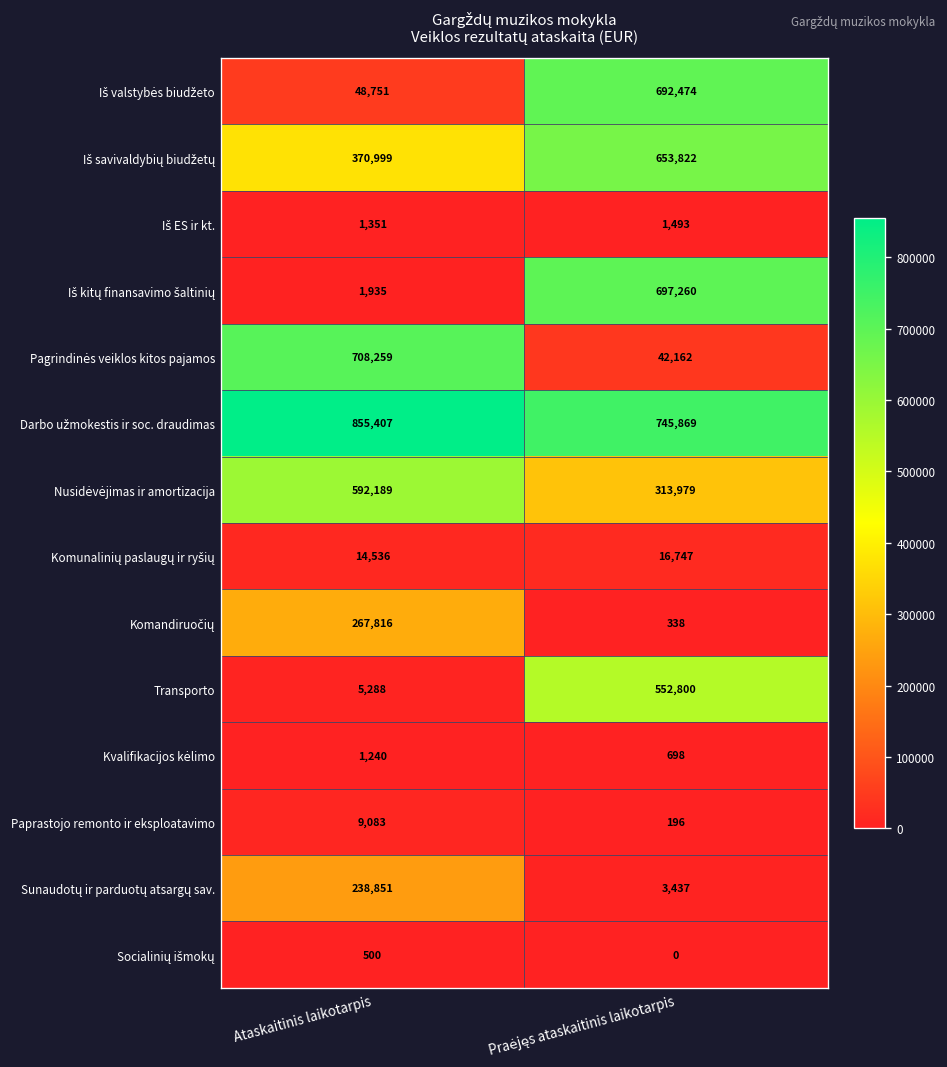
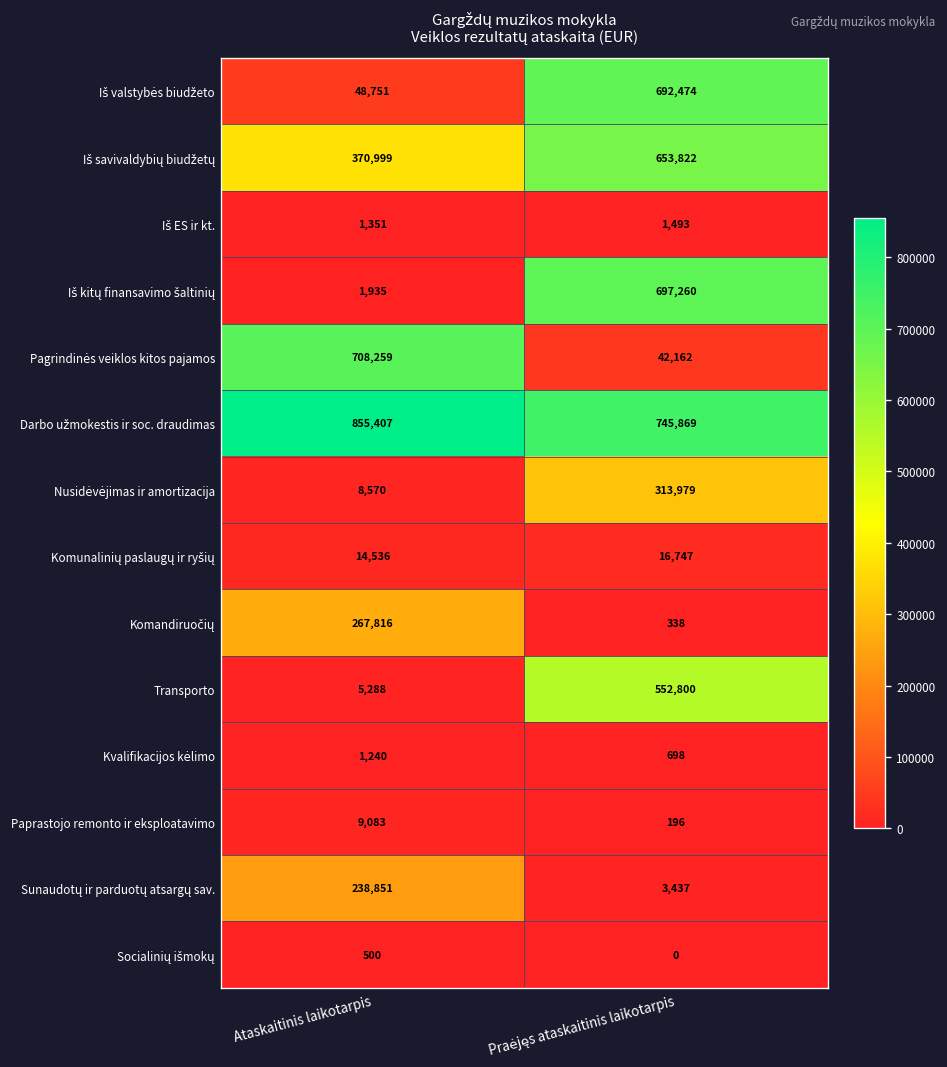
Nusidėvėjimas ir amortizacija, Ataskaitinis laikotarpis: 592,189 -> 8,570
